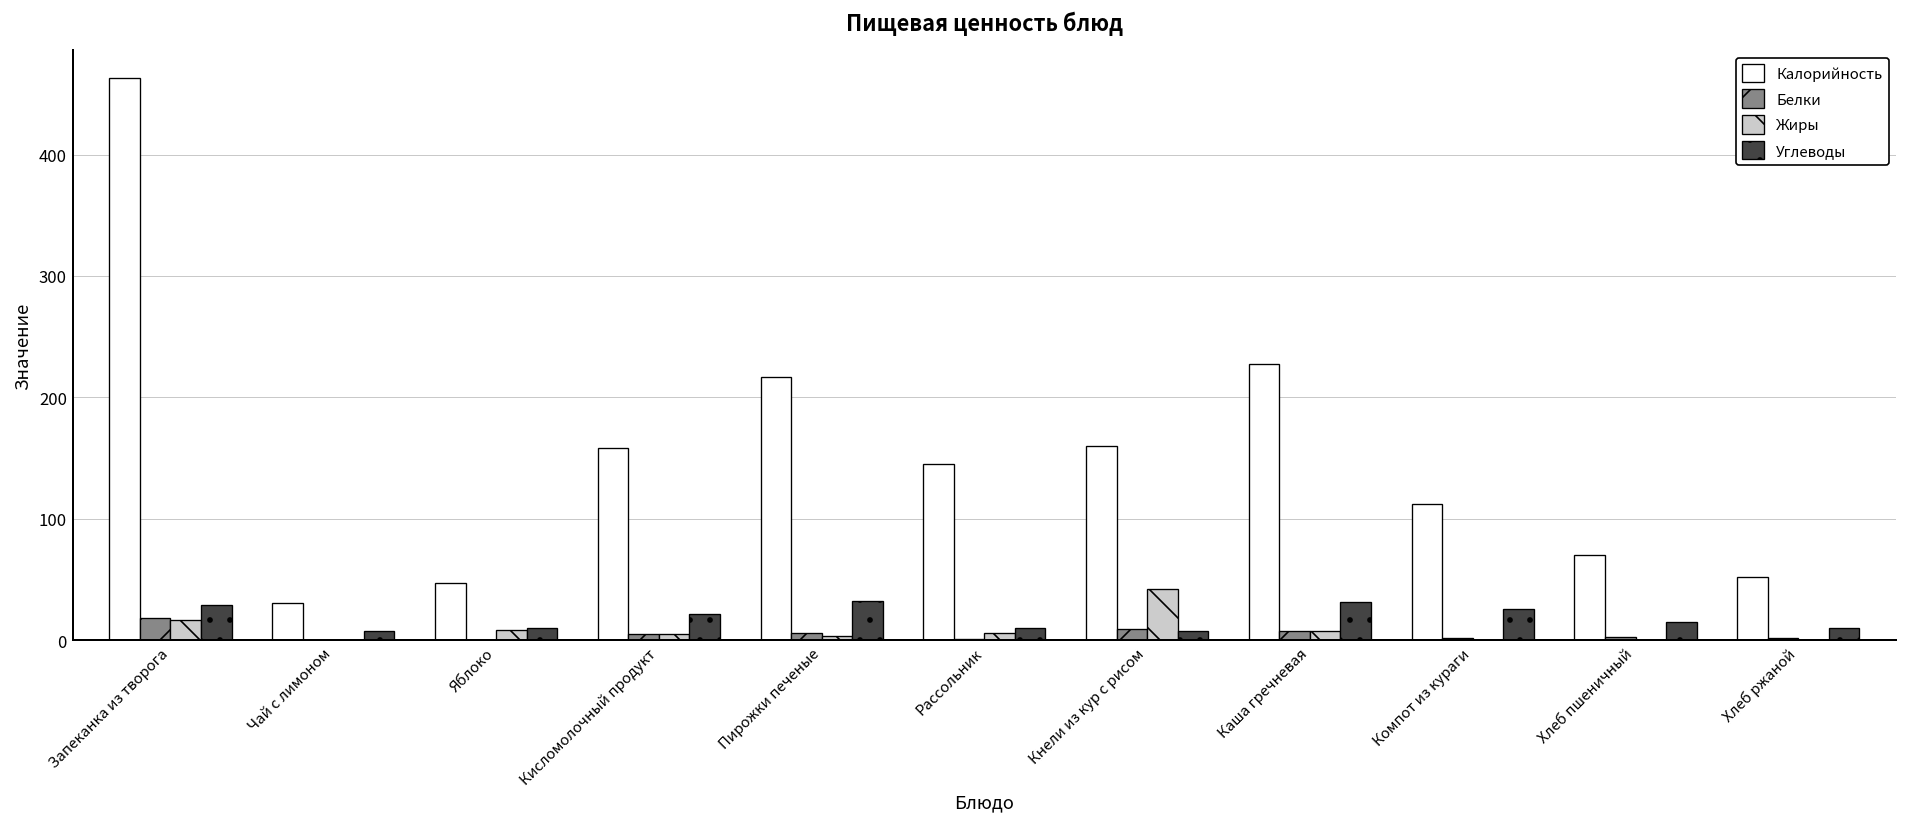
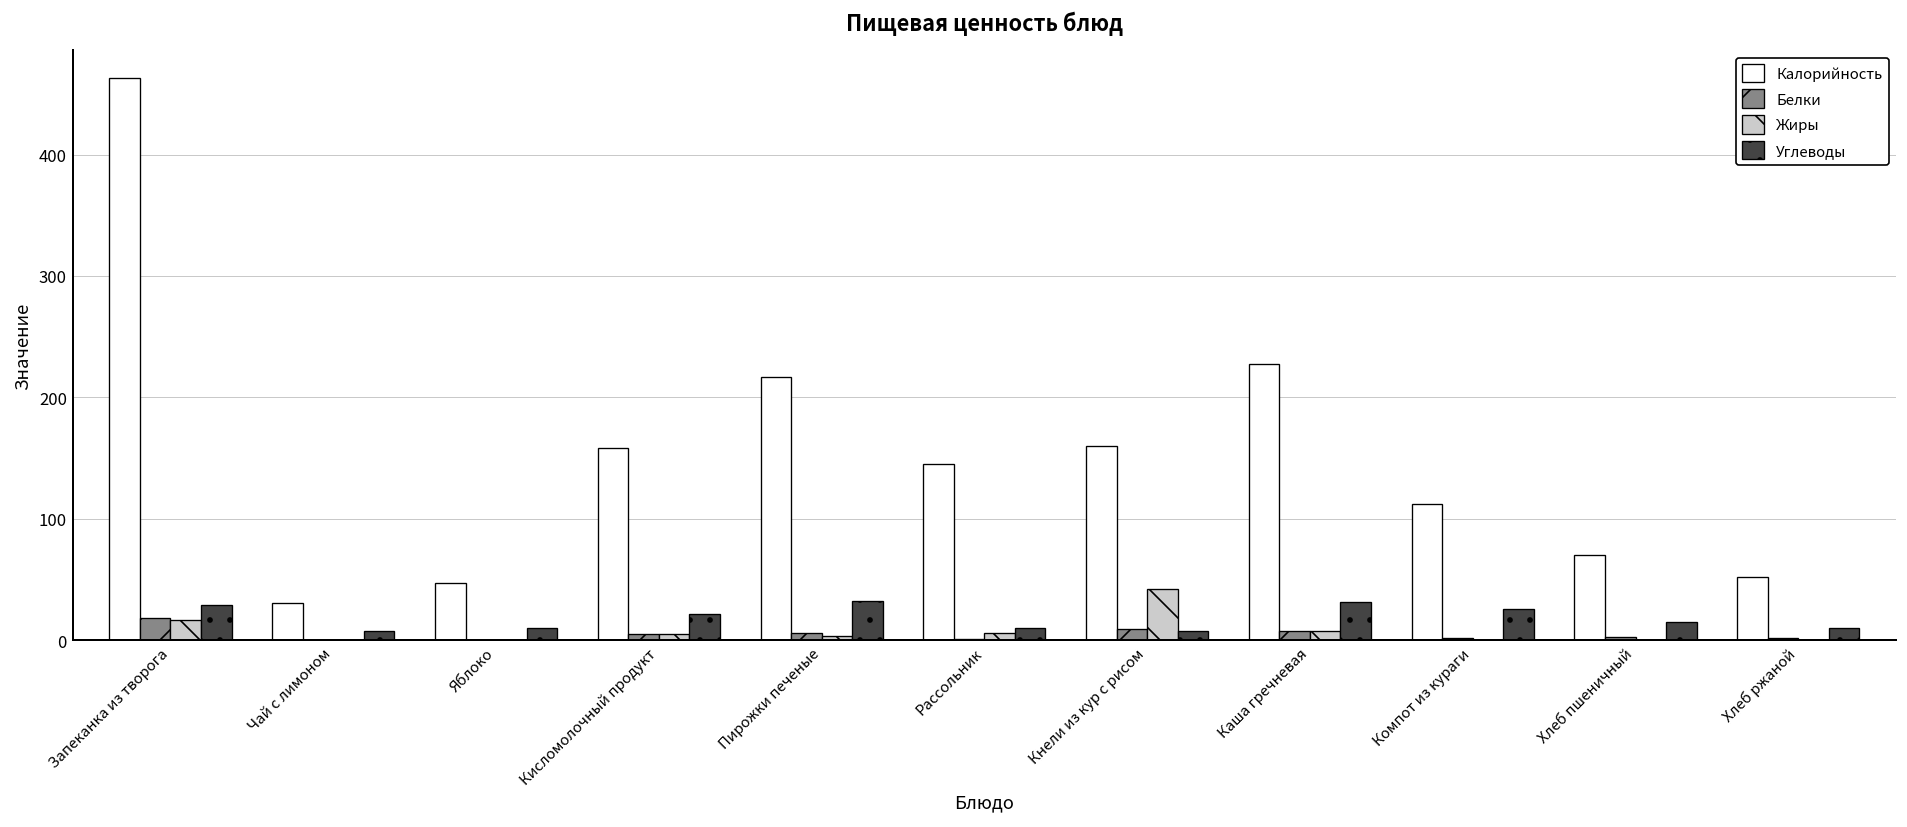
Жиры, Яблоко: 9 -> 0
